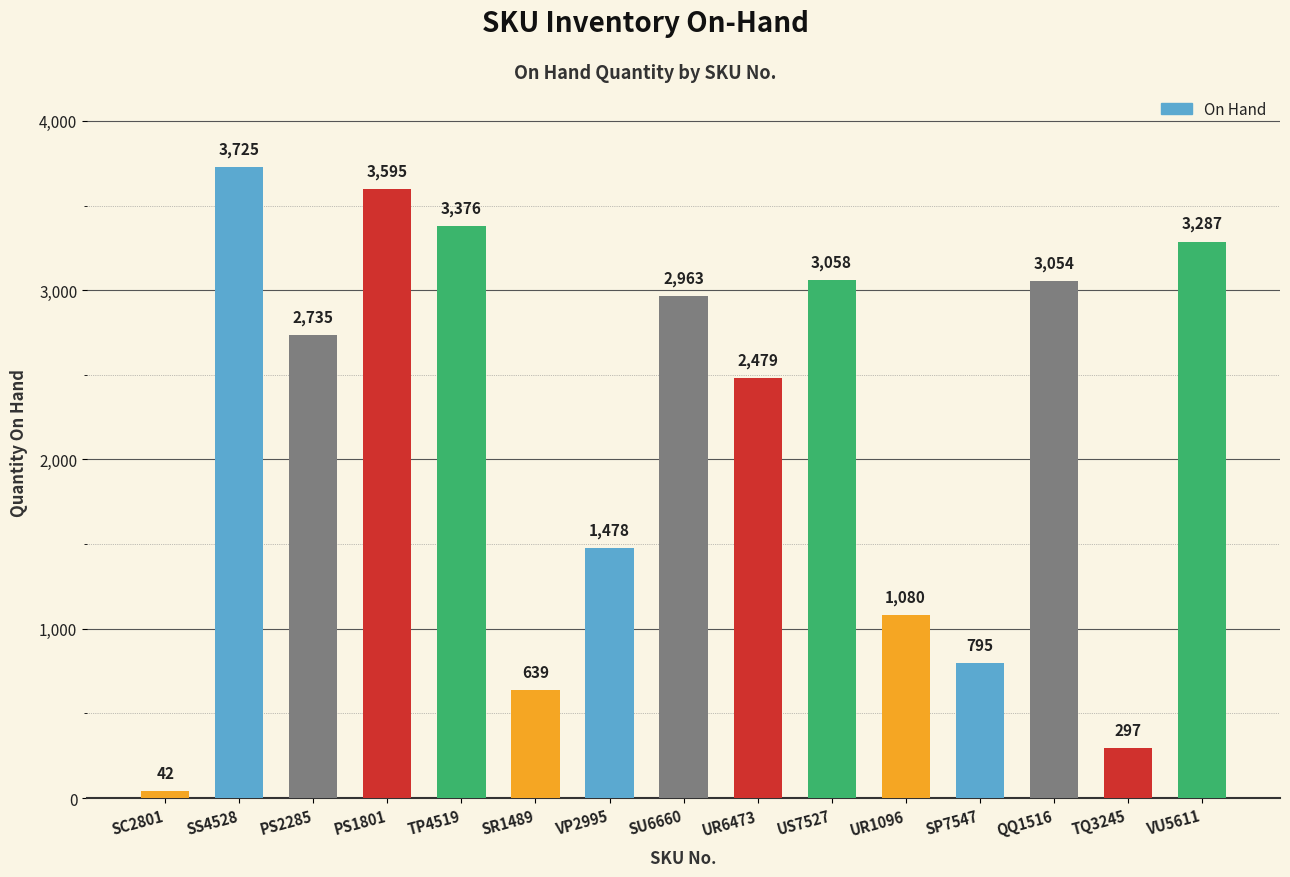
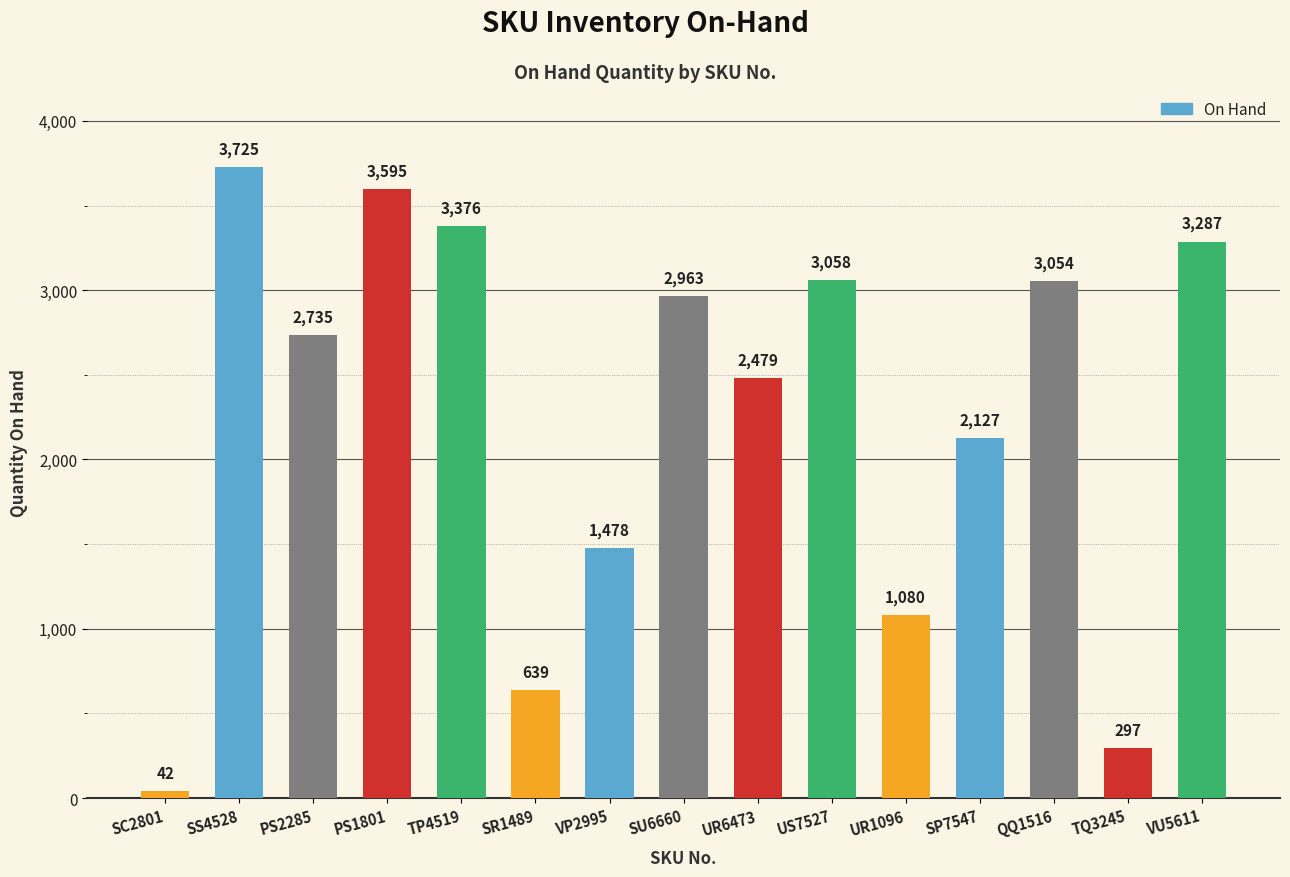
SP7547: 795 -> 2,127
